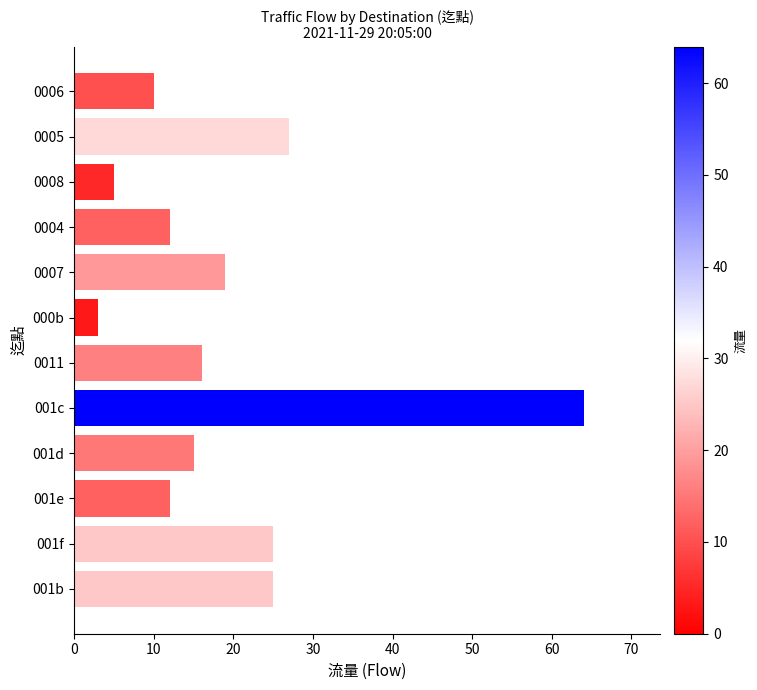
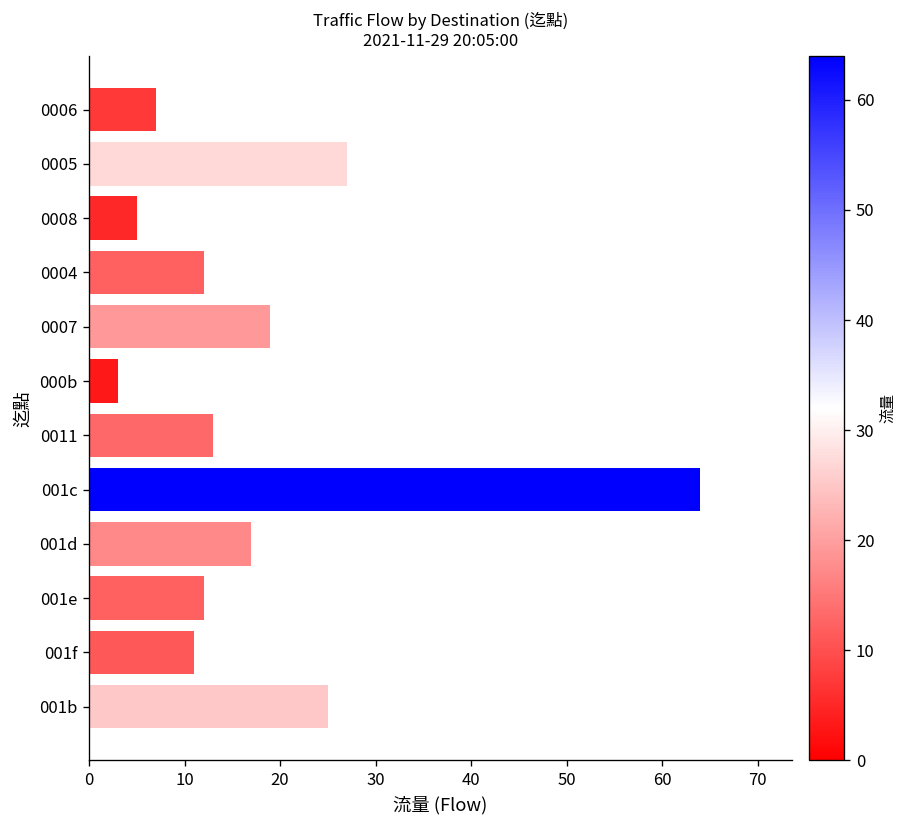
0006: 10 -> 7
0011: 16 -> 13
001d: 15 -> 17
001f: 25 -> 11
